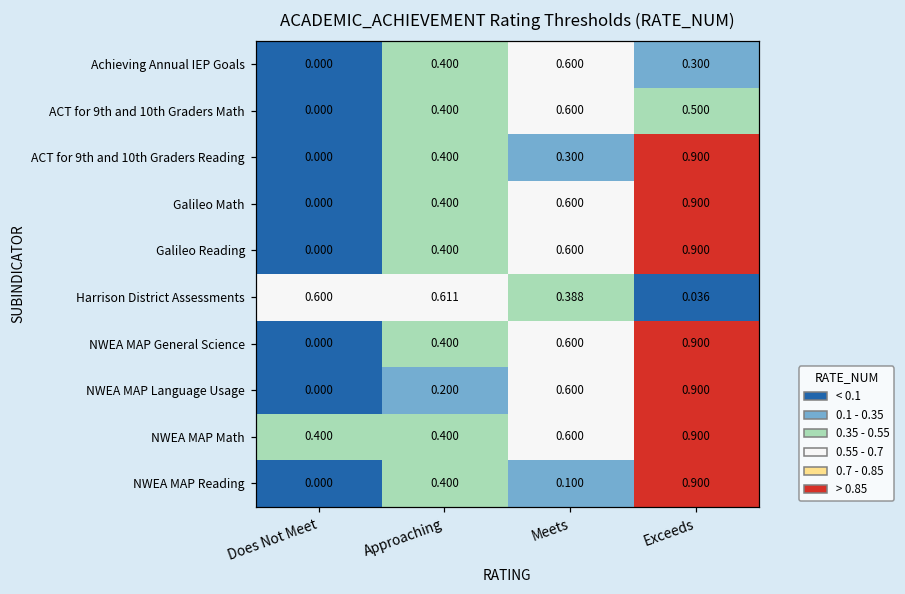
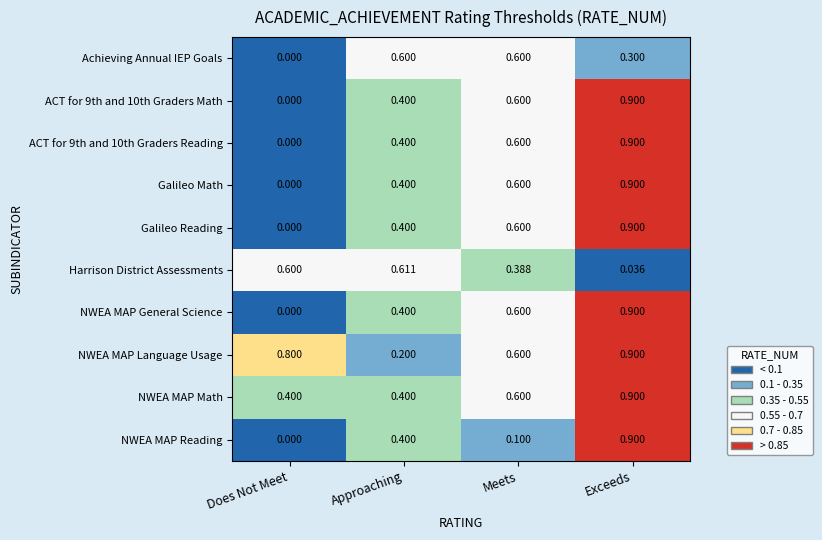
Achieving Annual IEP Goals, Approaching: 0.400 -> 0.600
ACT for 9th and 10th Graders Math, Exceeds: 0.500 -> 0.900
ACT for 9th and 10th Graders Reading, Meets: 0.300 -> 0.600
NWEA MAP Language Usage, Does Not Meet: 0.000 -> 0.800
